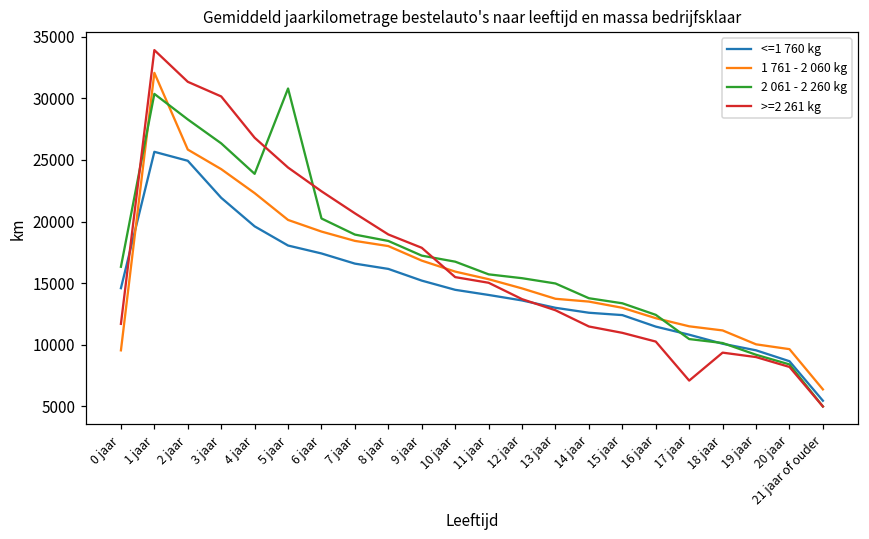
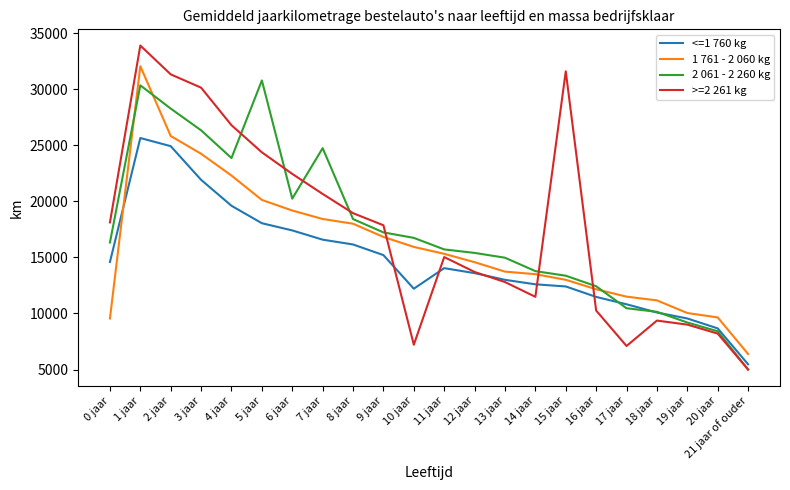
>=2 261 kg, 0 jaar: 11700 -> 18100
2 061 - 2 260 kg, 7 jaar: 18900 -> 24800
<=1 760 kg, 10 jaar: 14500 -> 12200
>=2 261 kg, 10 jaar: 15500 -> 7200
>=2 261 kg, 15 jaar: 11000 -> 31600
